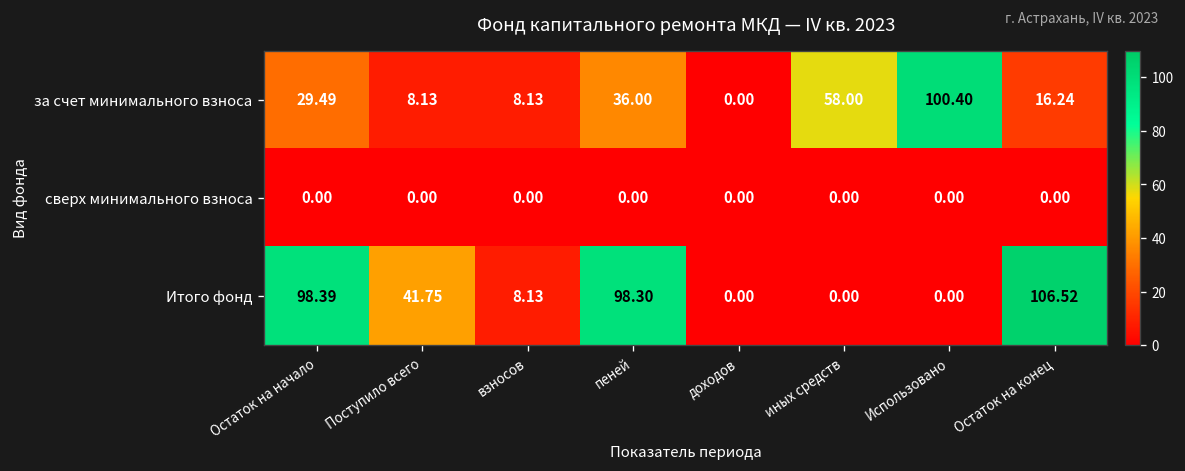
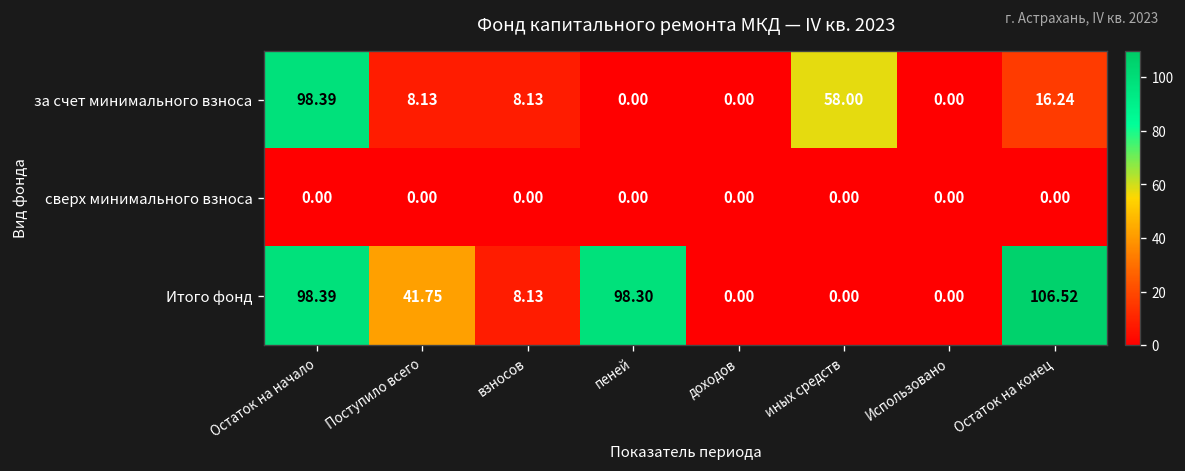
за счет минимального взноса, Остаток на начало: 29.49 -> 98.39
за счет минимального взноса, пеней: 36.00 -> 0.00
за счет минимального взноса, Использовано: 100.40 -> 0.00
